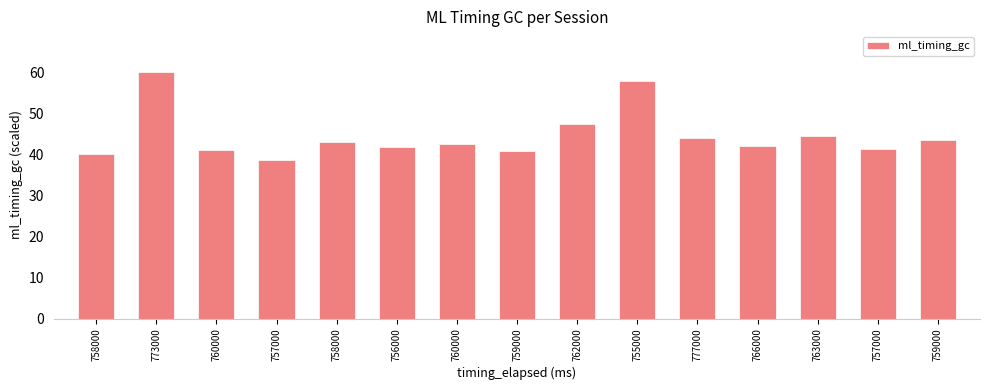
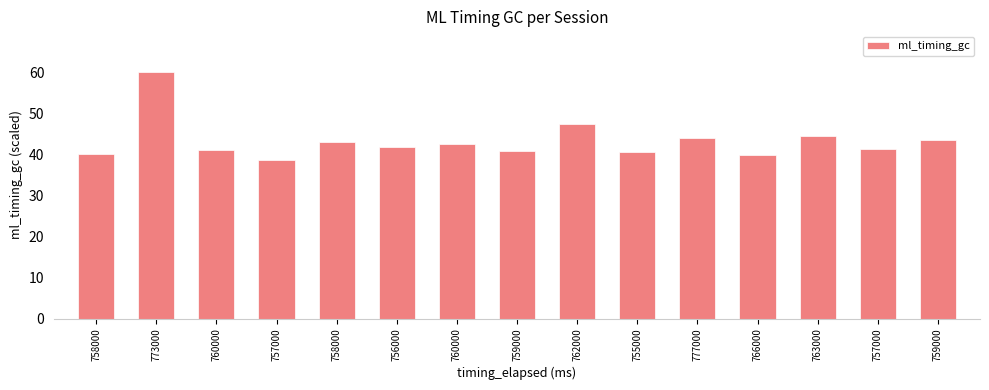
755000: 58 -> 41
766000: 42 -> 40
